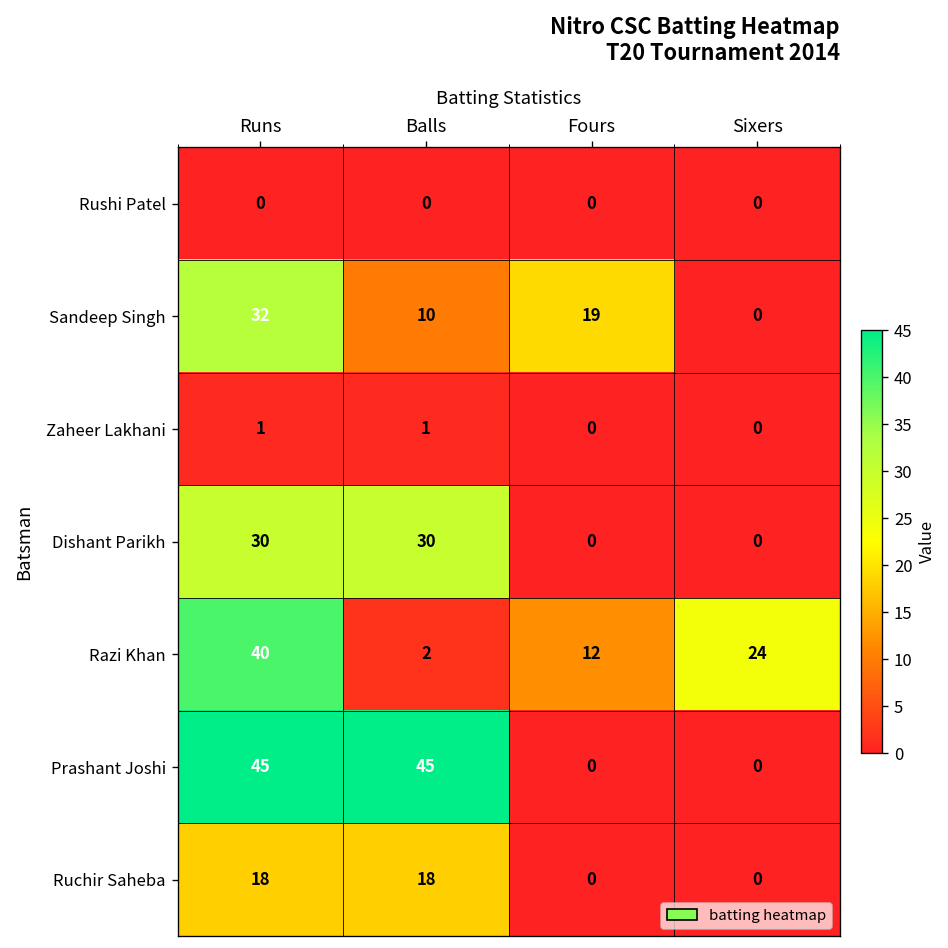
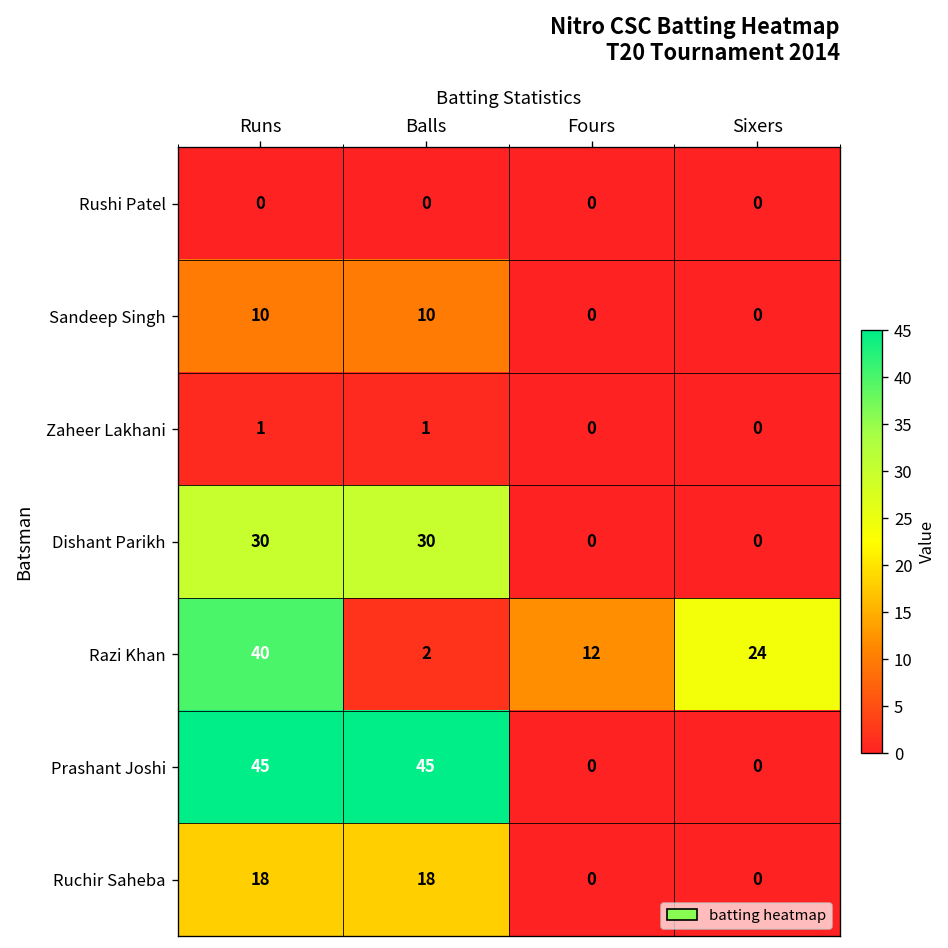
Sandeep Singh, Runs: 32 -> 10
Sandeep Singh, Fours: 19 -> 0
